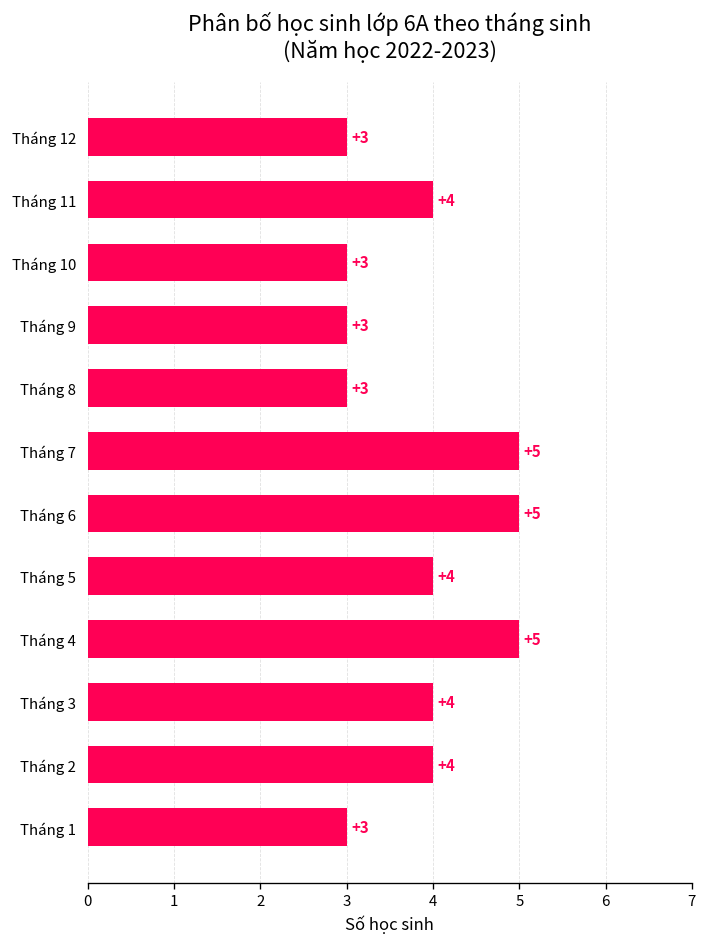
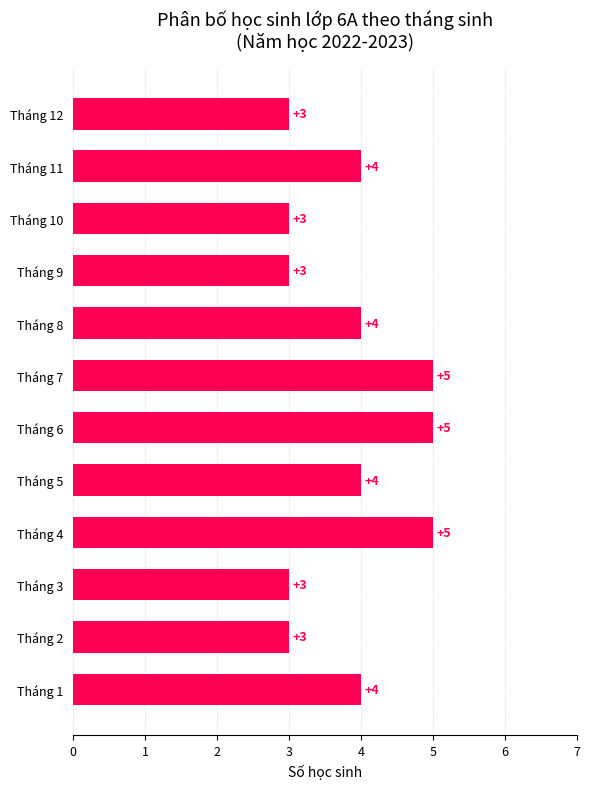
Tháng 8: +3 -> +4
Tháng 3: +4 -> +3
Tháng 2: +4 -> +3
Tháng 1: +3 -> +4
